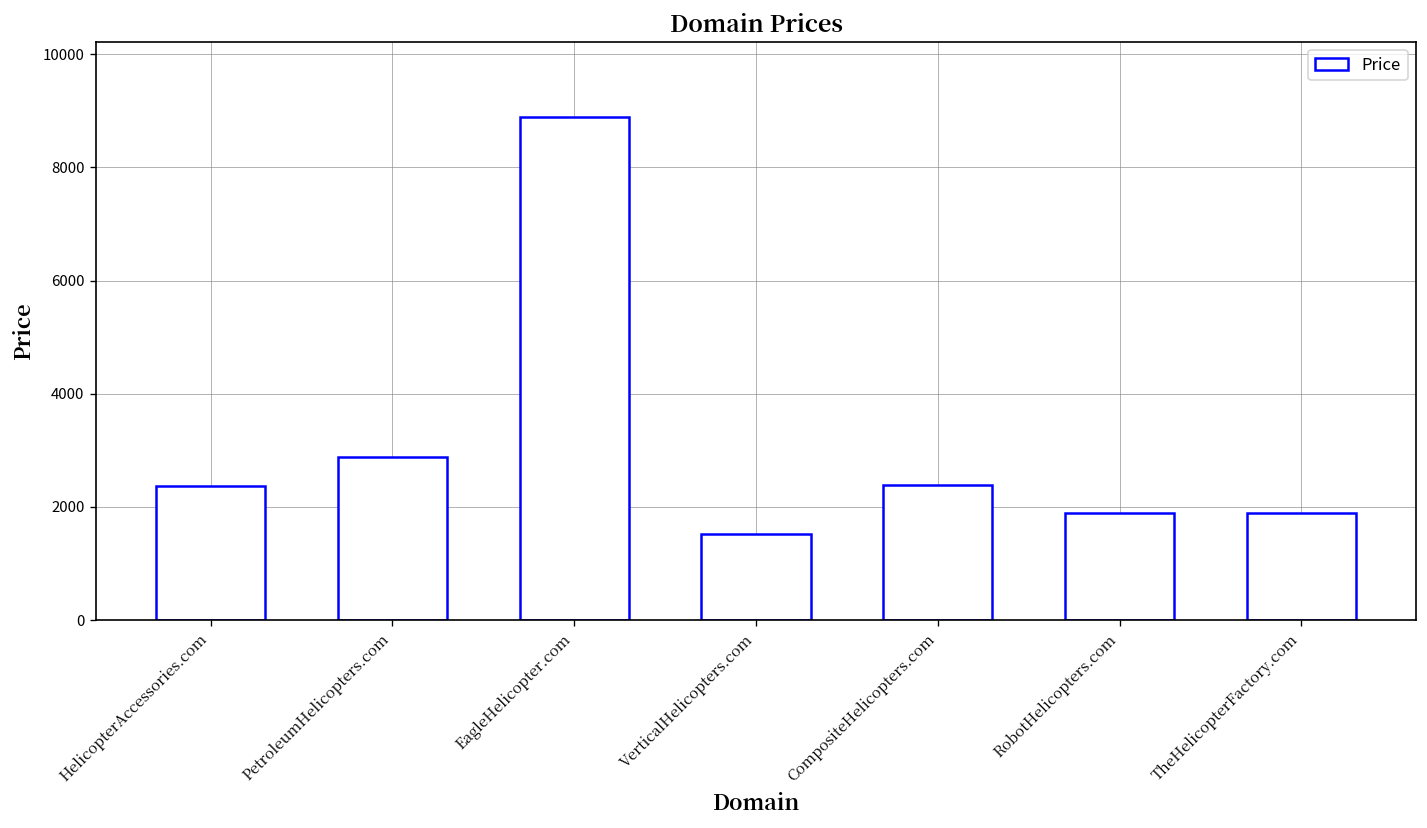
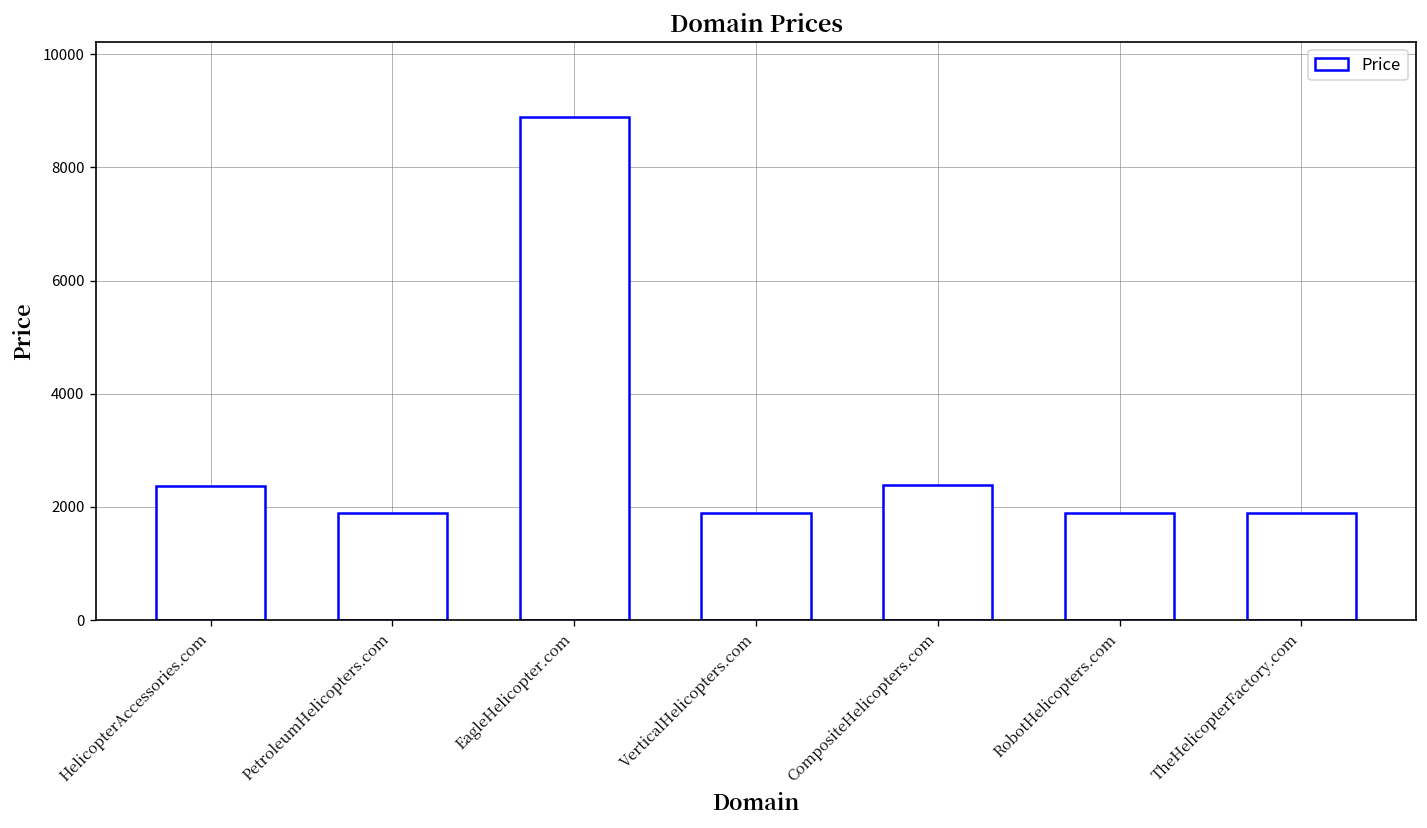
PetroleumHelicopters.com: 2900 -> 1900
VerticalHelicopters.com: 1500 -> 1900
